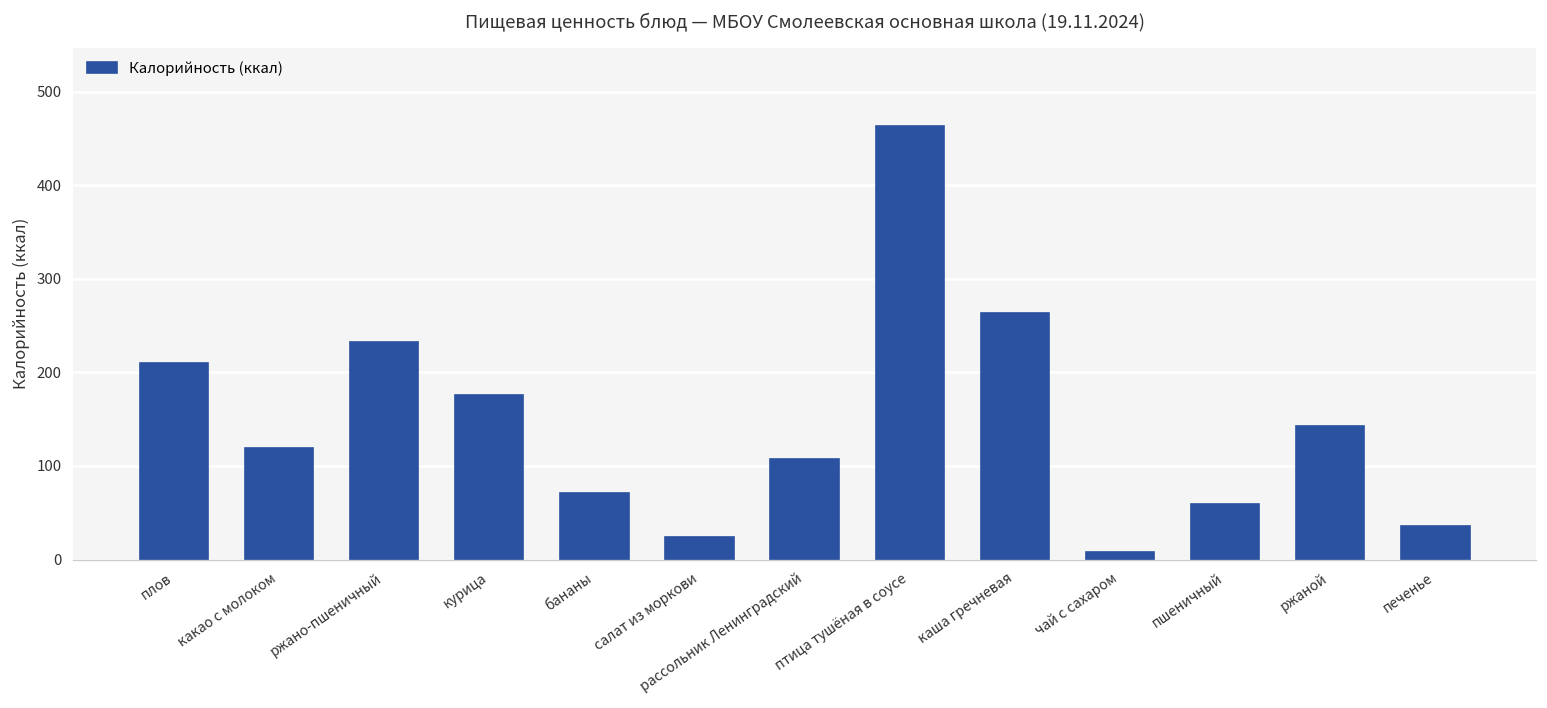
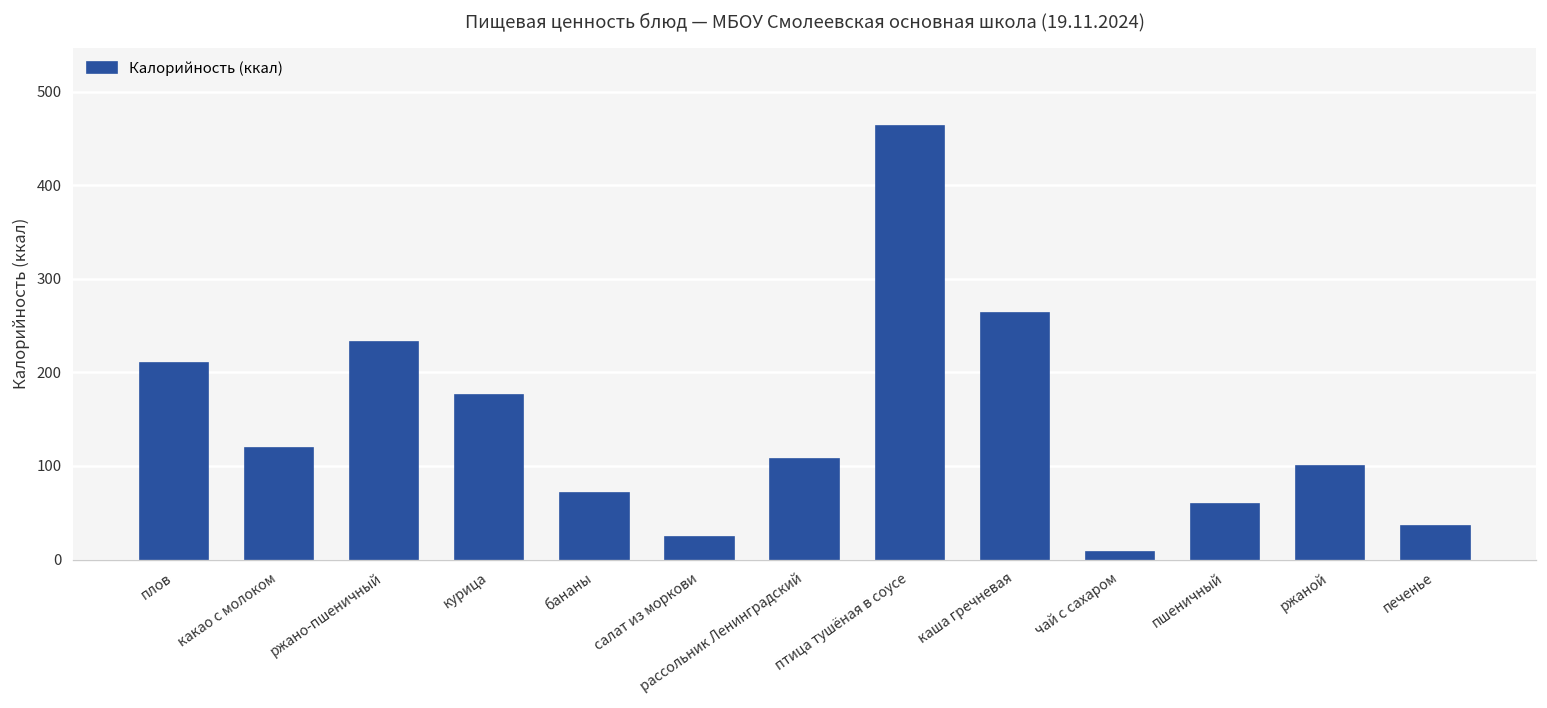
ржаной: 140 -> 100
